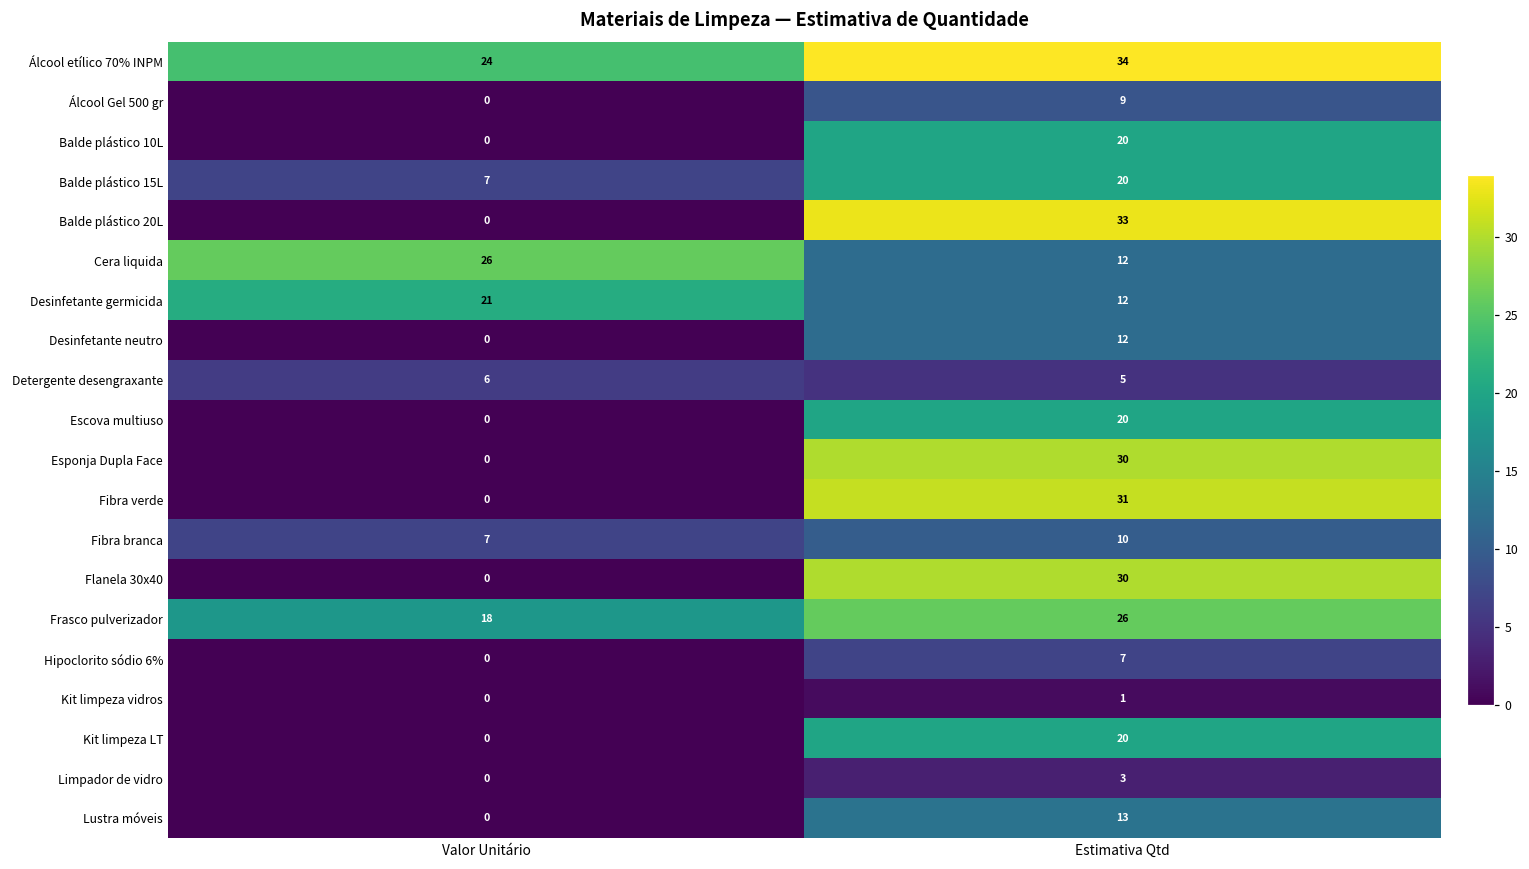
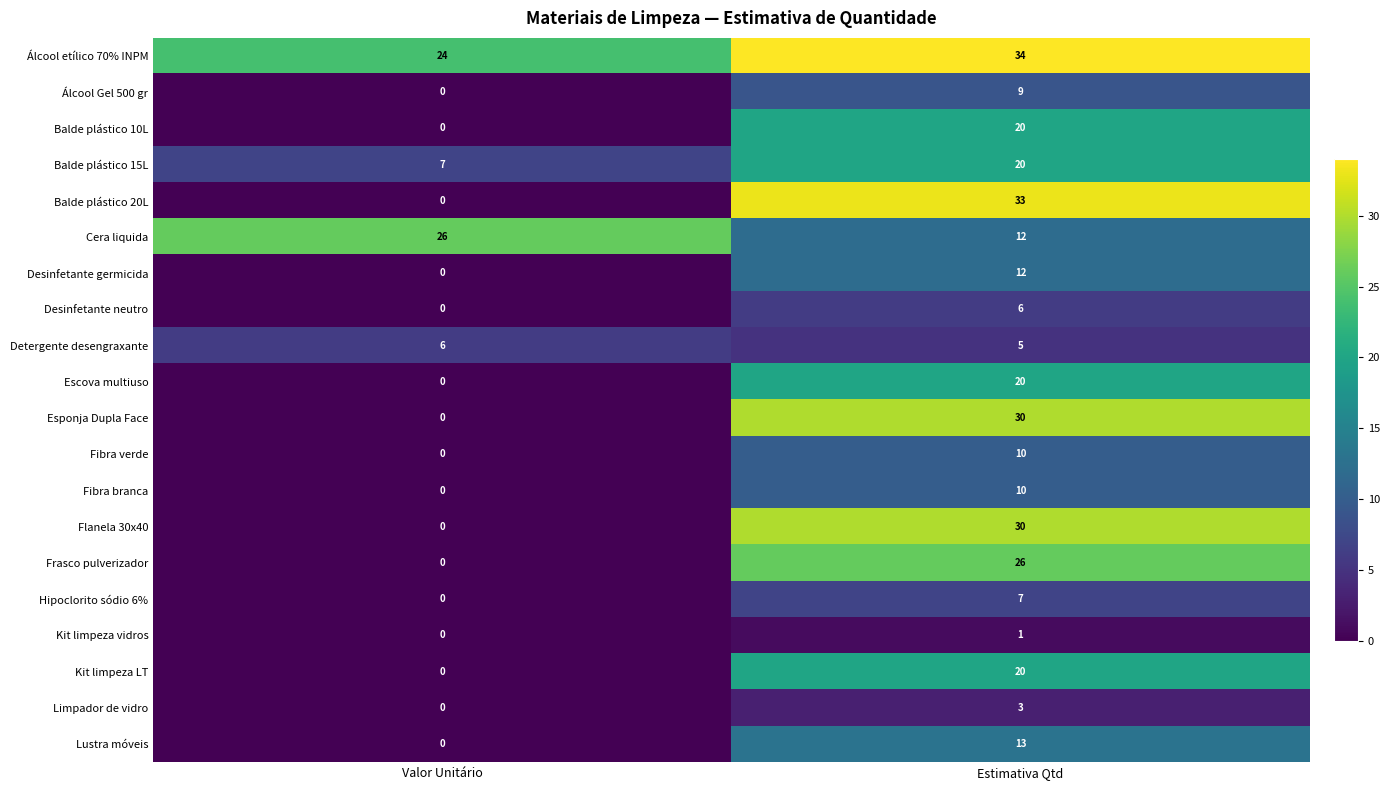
Desinfetante germicida, Valor Unitário: 21 -> 0
Desinfetante neutro, Estimativa Qtd: 12 -> 6
Fibra verde, Estimativa Qtd: 31 -> 10
Fibra branca, Valor Unitário: 7 -> 0
Frasco pulverizador, Valor Unitário: 18 -> 0
